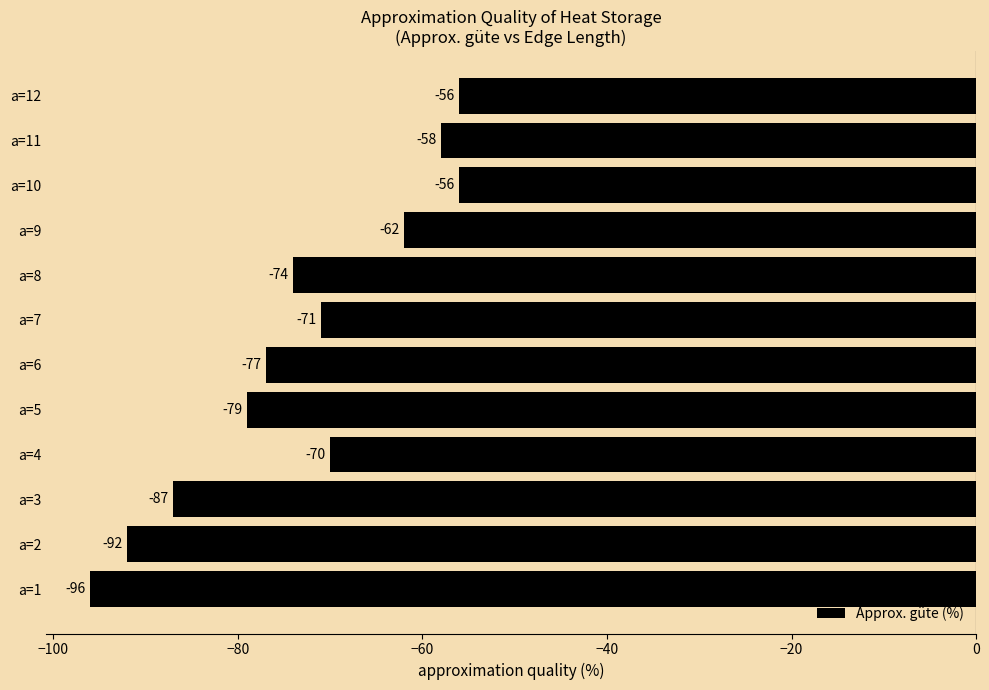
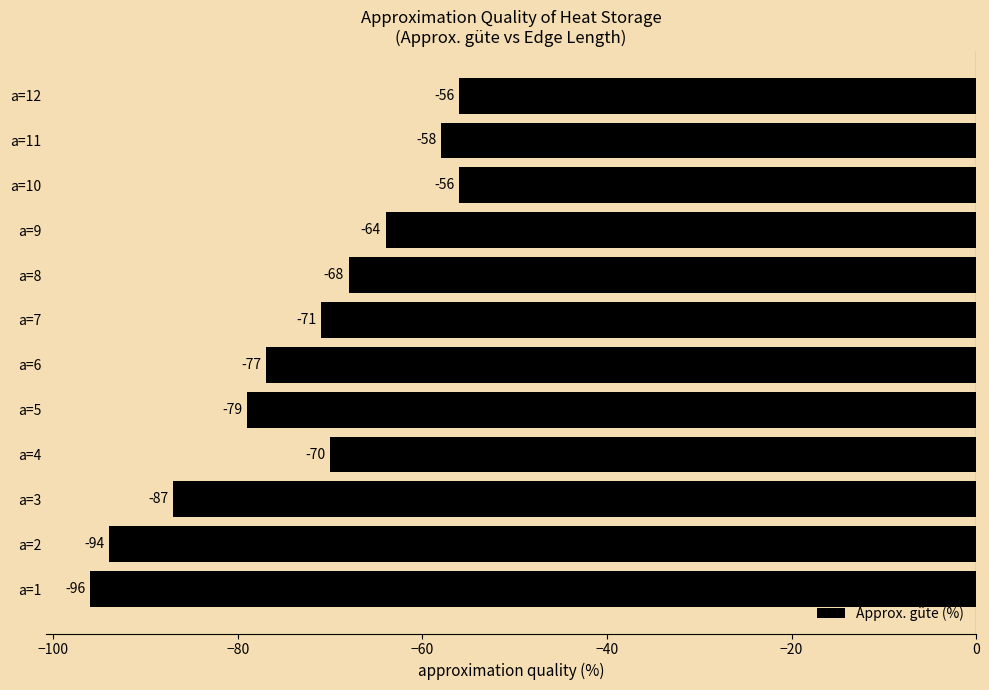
a=9: -62 -> -64
a=8: -74 -> -68
a=2: -92 -> -94
